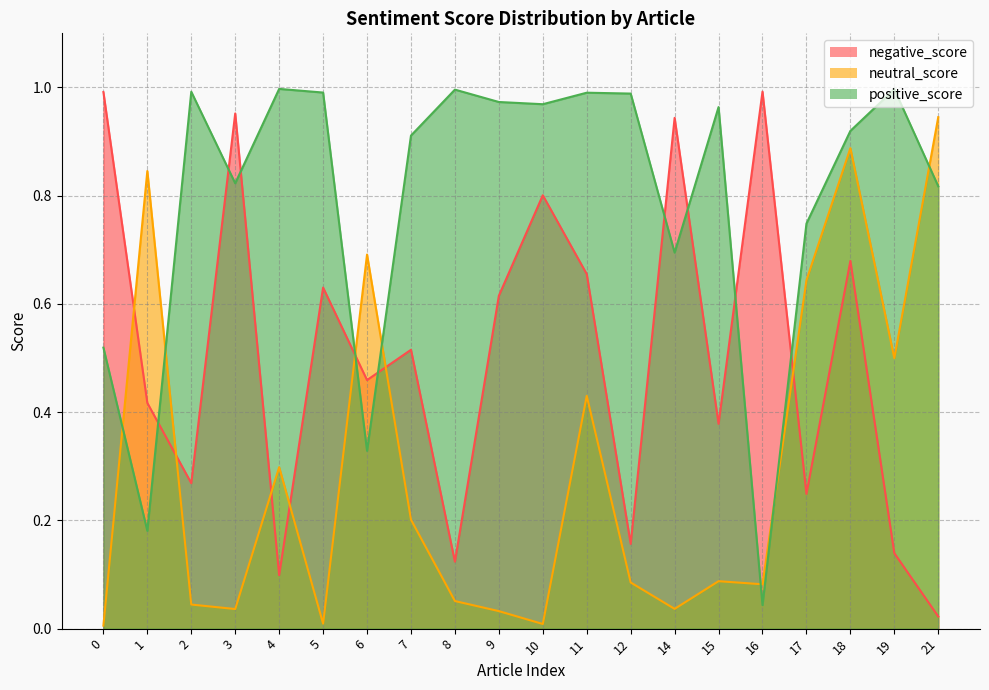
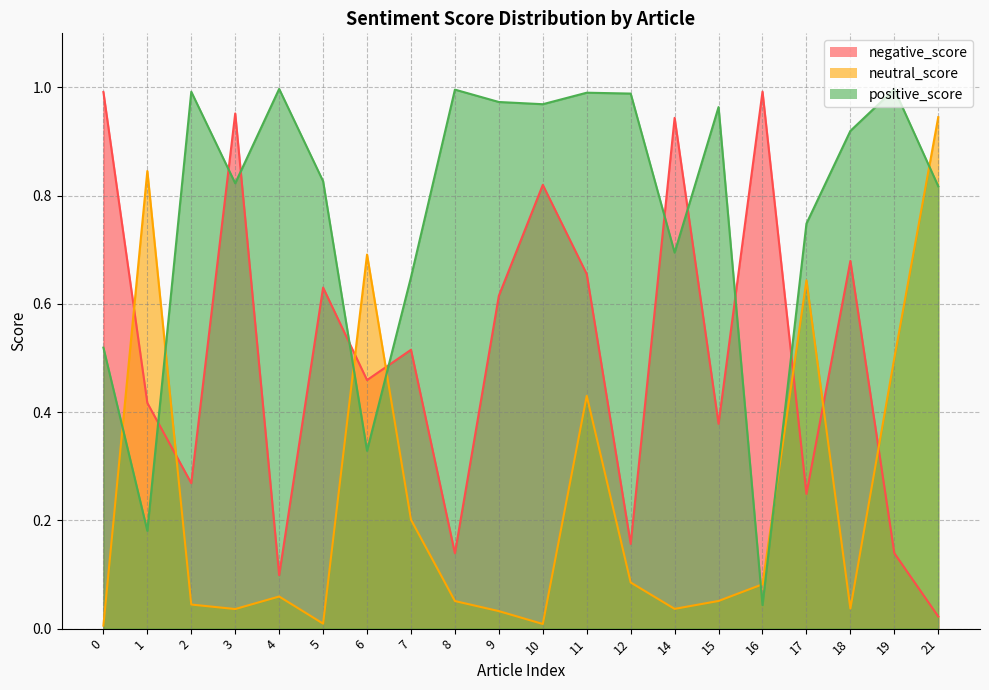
neutral_score, 4: 0.30 -> 0.06
positive_score, 5: 0.99 -> 0.83
positive_score, 7: 0.91 -> 0.65
negative_score, 8: 0.12 -> 0.14
negative_score, 10: 0.80 -> 0.82
neutral_score, 15: 0.09 -> 0.05
neutral_score, 18: 0.89 -> 0.04
